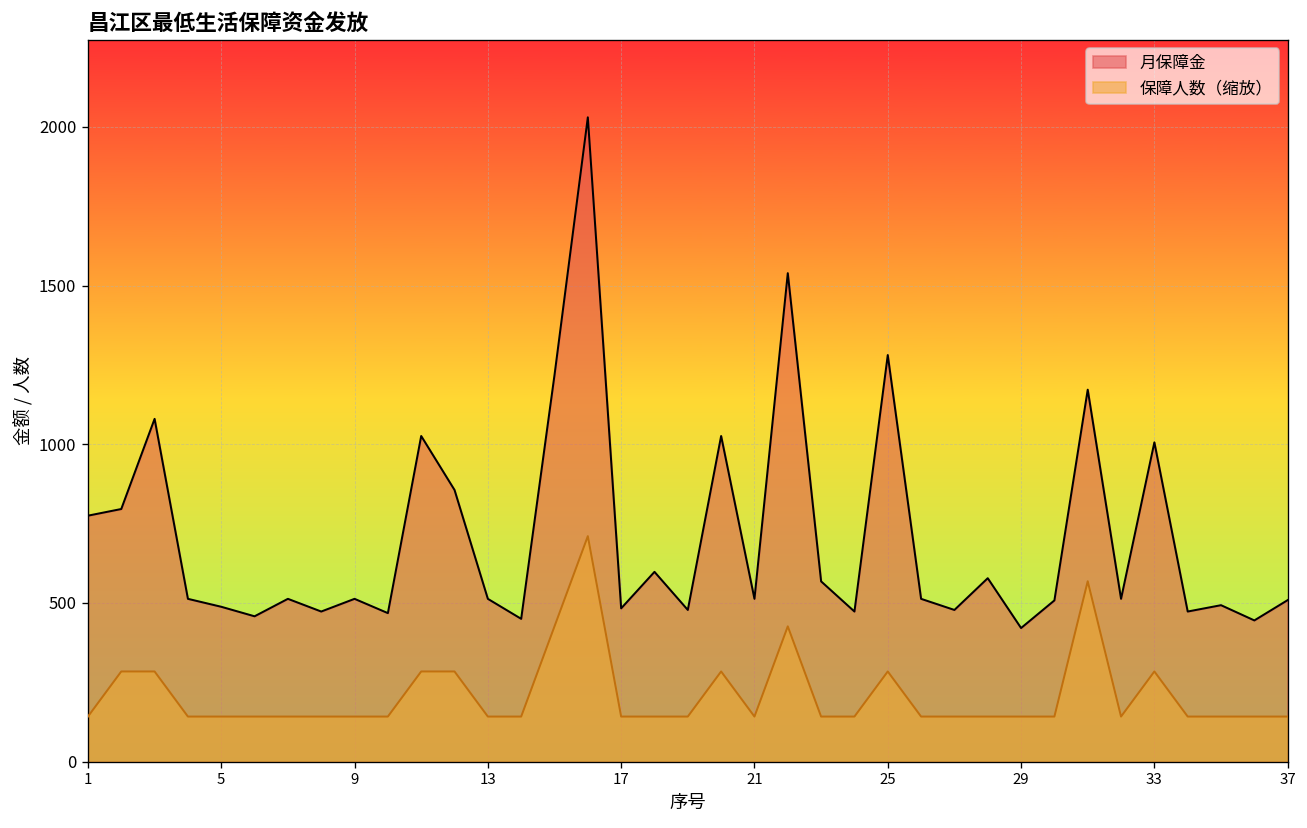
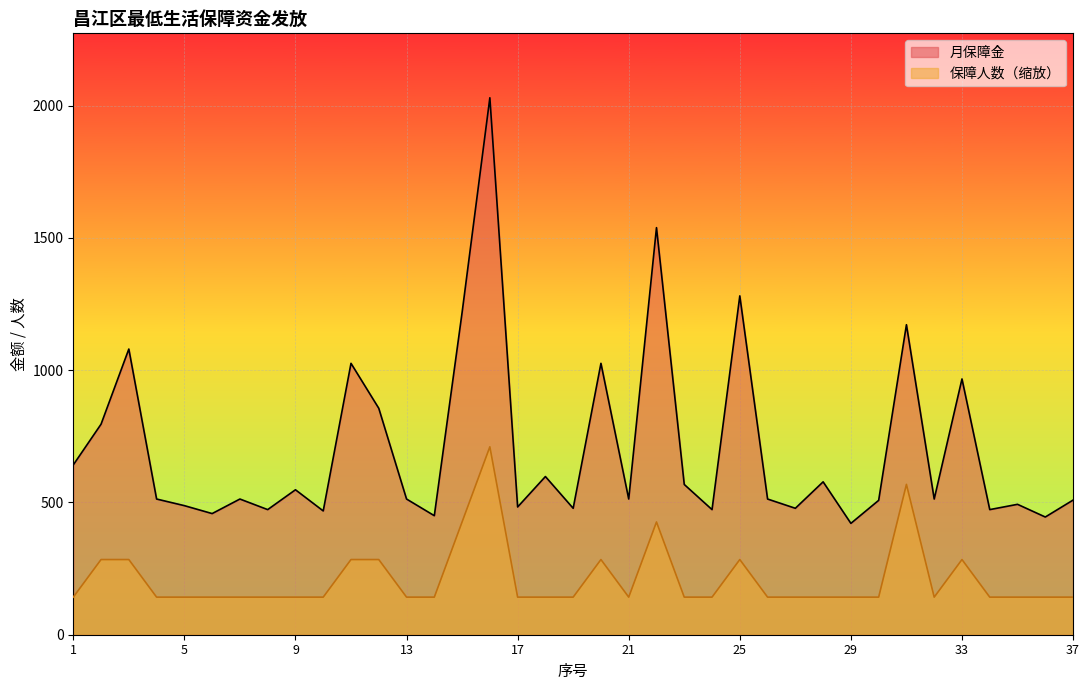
月保障金, 1: 780 -> 640
月保障金, 9: 510 -> 550
月保障金, 33: 1010 -> 970
